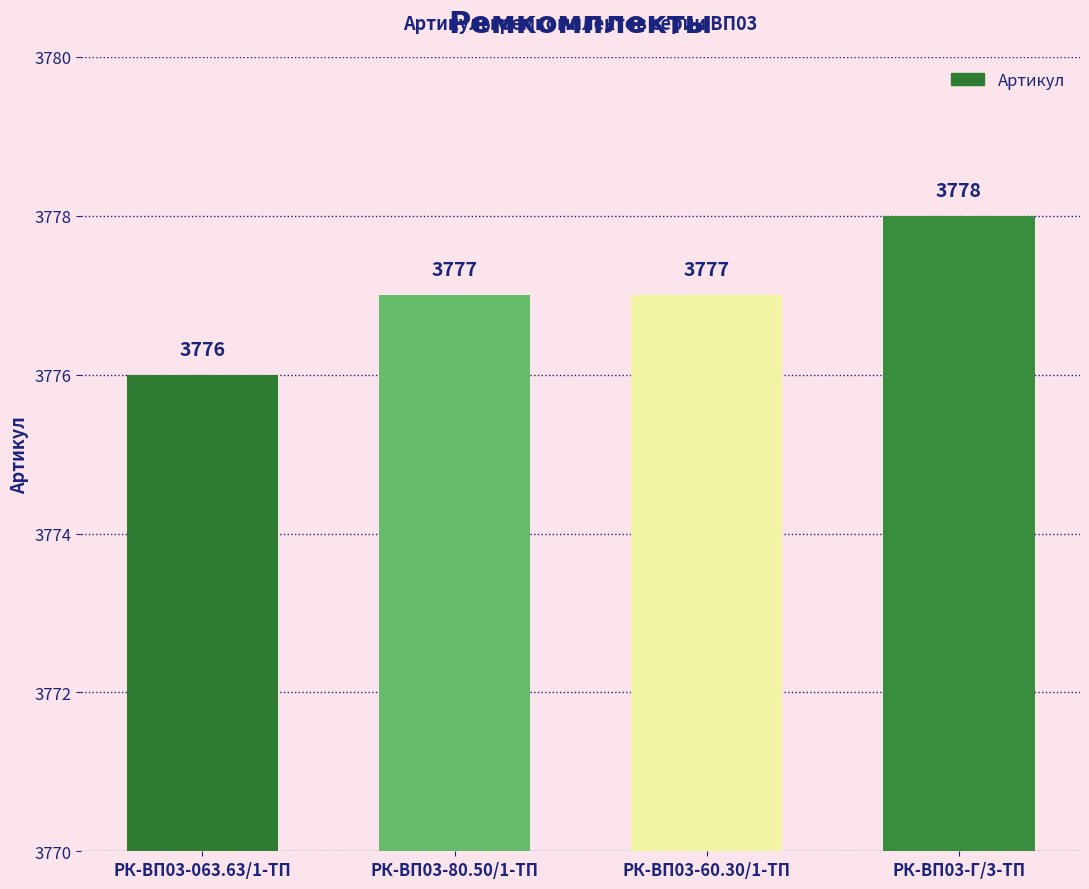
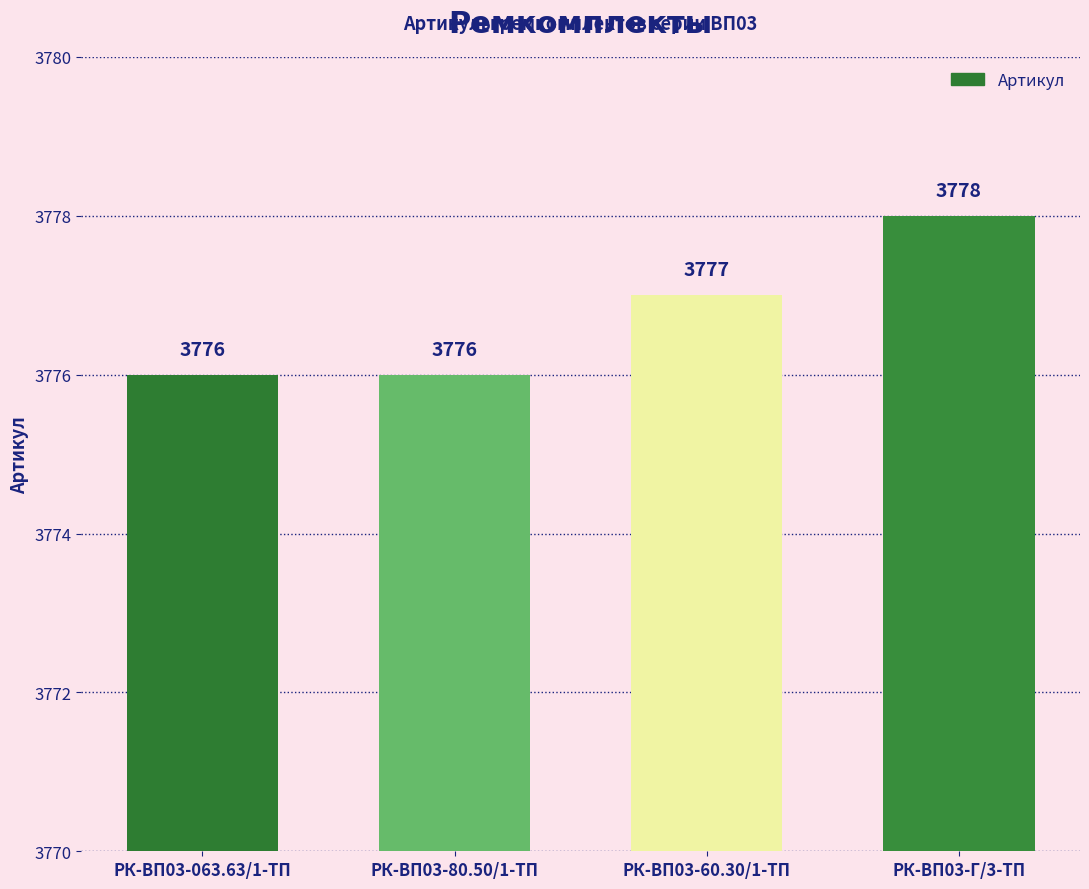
РК-ВП03-80.50/1-ТП: 3777 -> 3776
